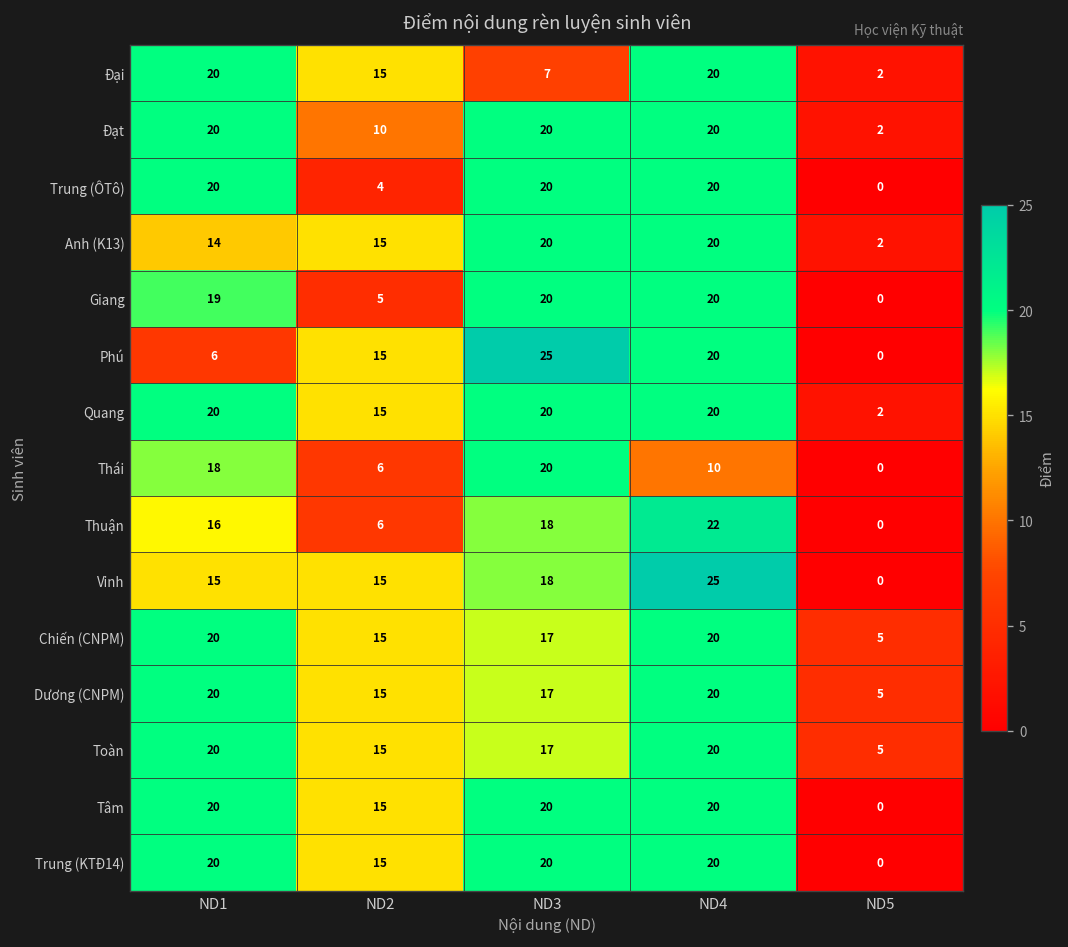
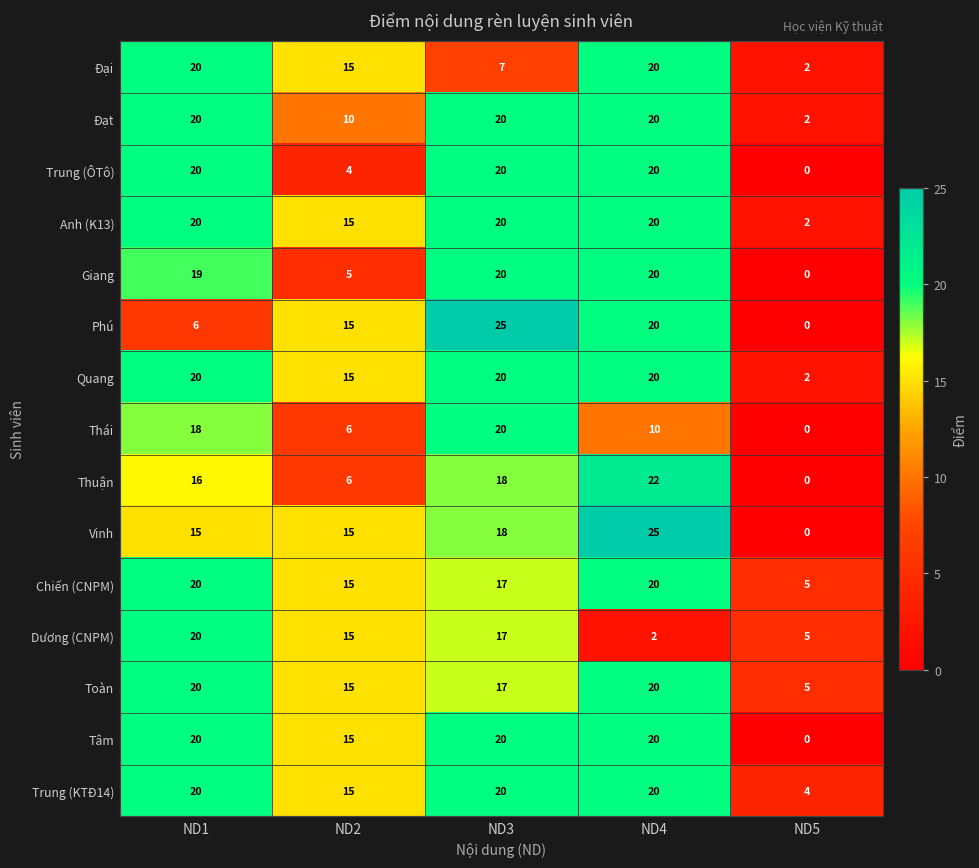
Anh (K13), ND1: 14 -> 20
Dương (CNPM), ND4: 20 -> 2
Trung (KTĐ14), ND5: 0 -> 4
